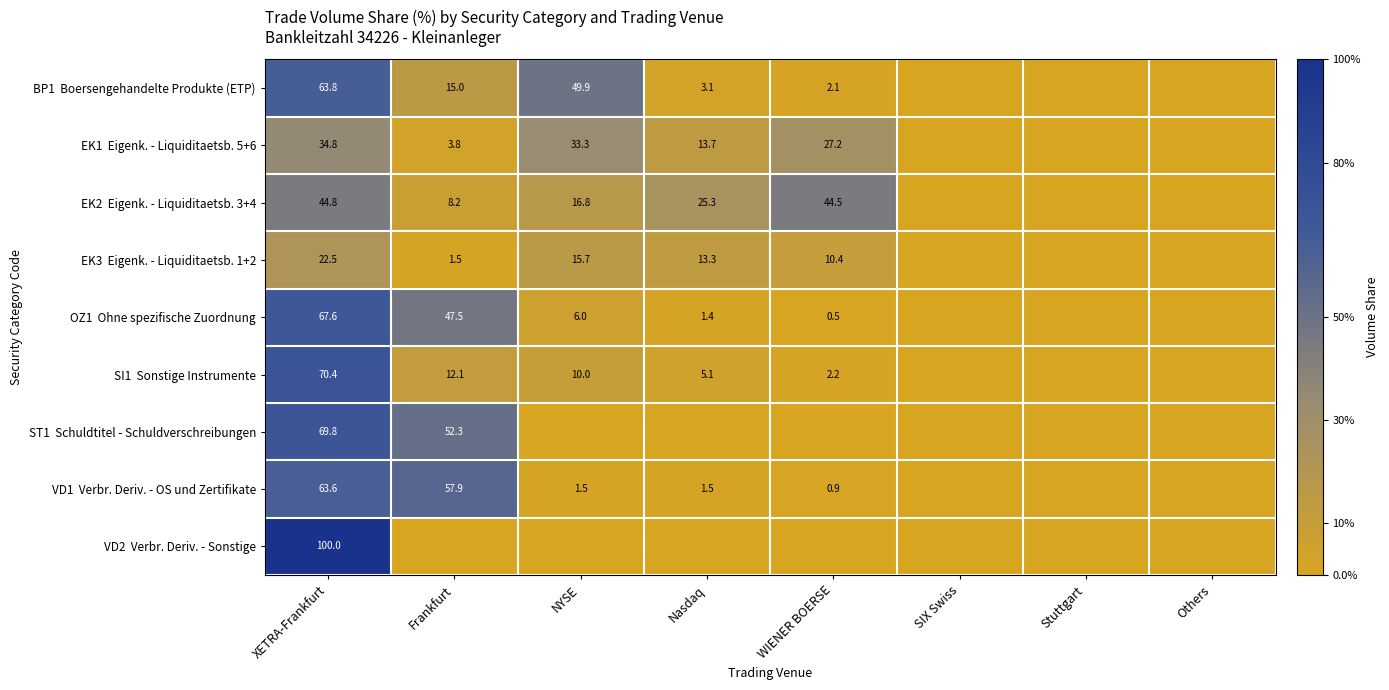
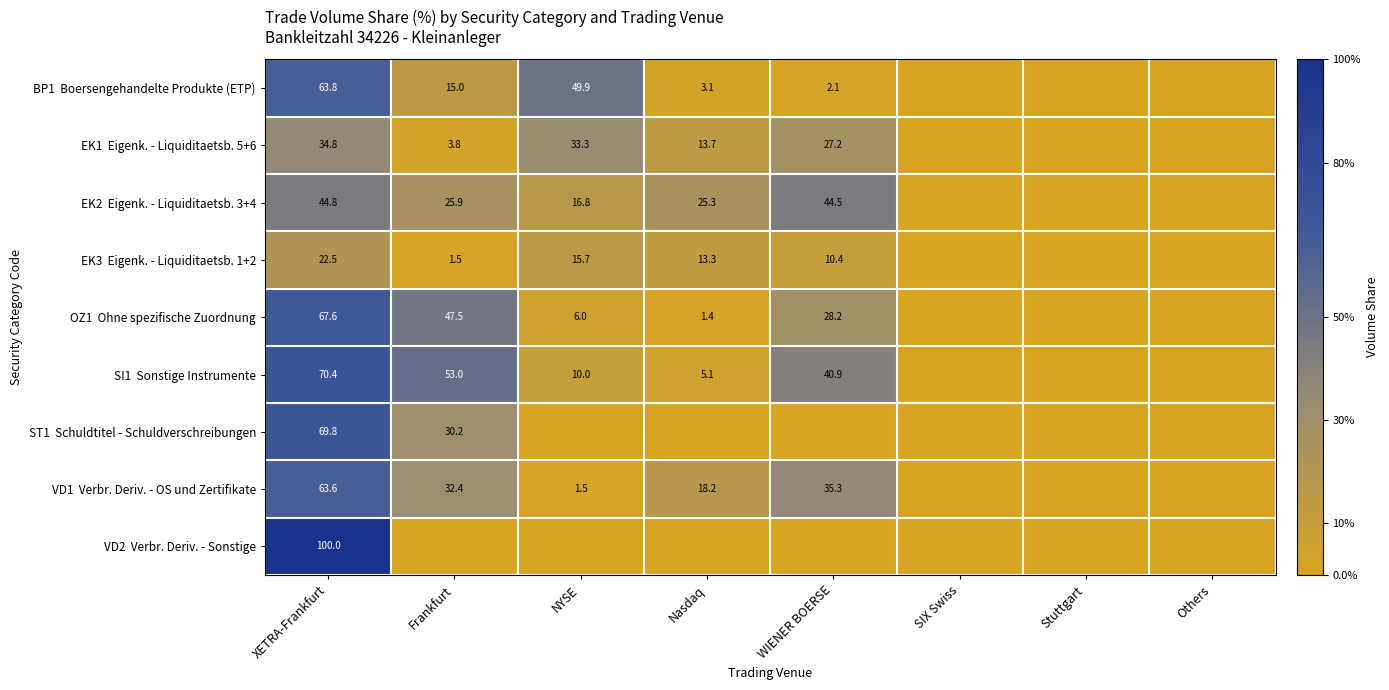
EK2 Eigenk. - Liquiditaetsb. 3+4, Frankfurt: 8.2 -> 25.9
OZ1 Ohne spezifische Zuordnung, WIENER BOERSE: 0.5 -> 28.2
SI1 Sonstige Instrumente, Frankfurt: 12.1 -> 53.0
SI1 Sonstige Instrumente, WIENER BOERSE: 2.2 -> 40.9
ST1 Schuldtitel - Schuldverschreibungen, Frankfurt: 52.3 -> 30.2
VD1 Verbr. Deriv. - OS und Zertifikate, Frankfurt: 57.9 -> 32.4
VD1 Verbr. Deriv. - OS und Zertifikate, Nasdaq: 1.5 -> 18.2
VD1 Verbr. Deriv. - OS und Zertifikate, WIENER BOERSE: 0.9 -> 35.3
